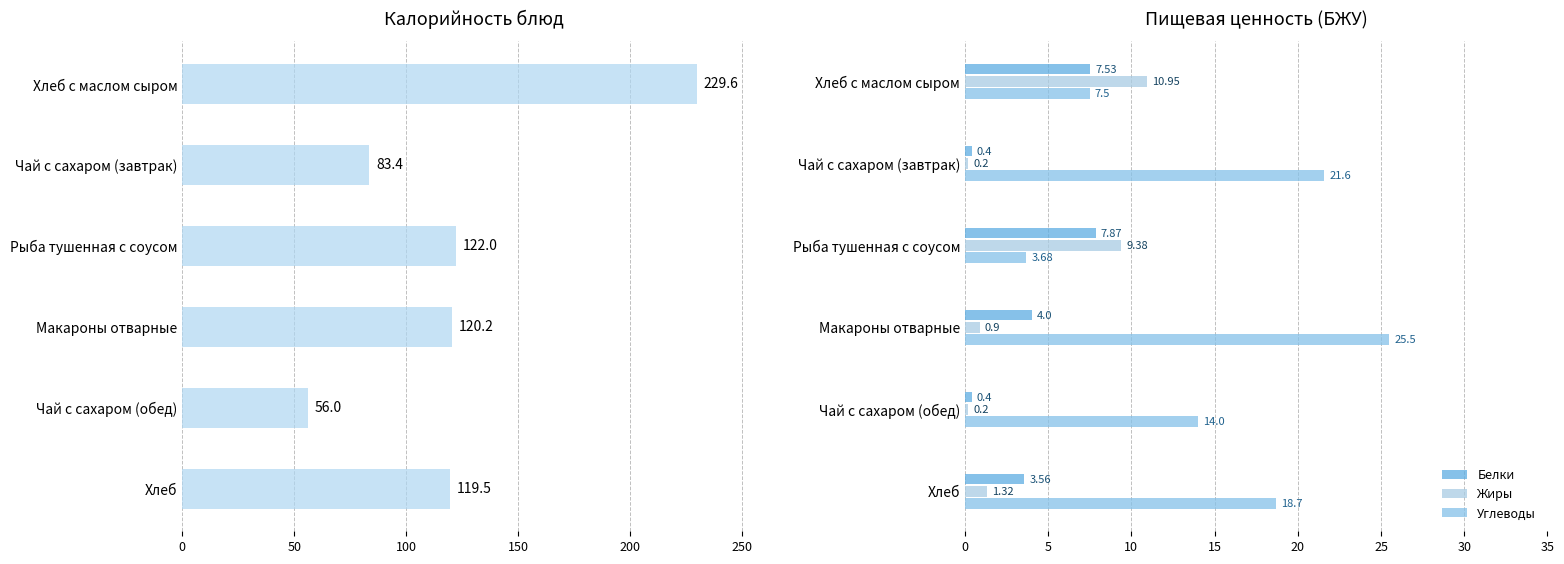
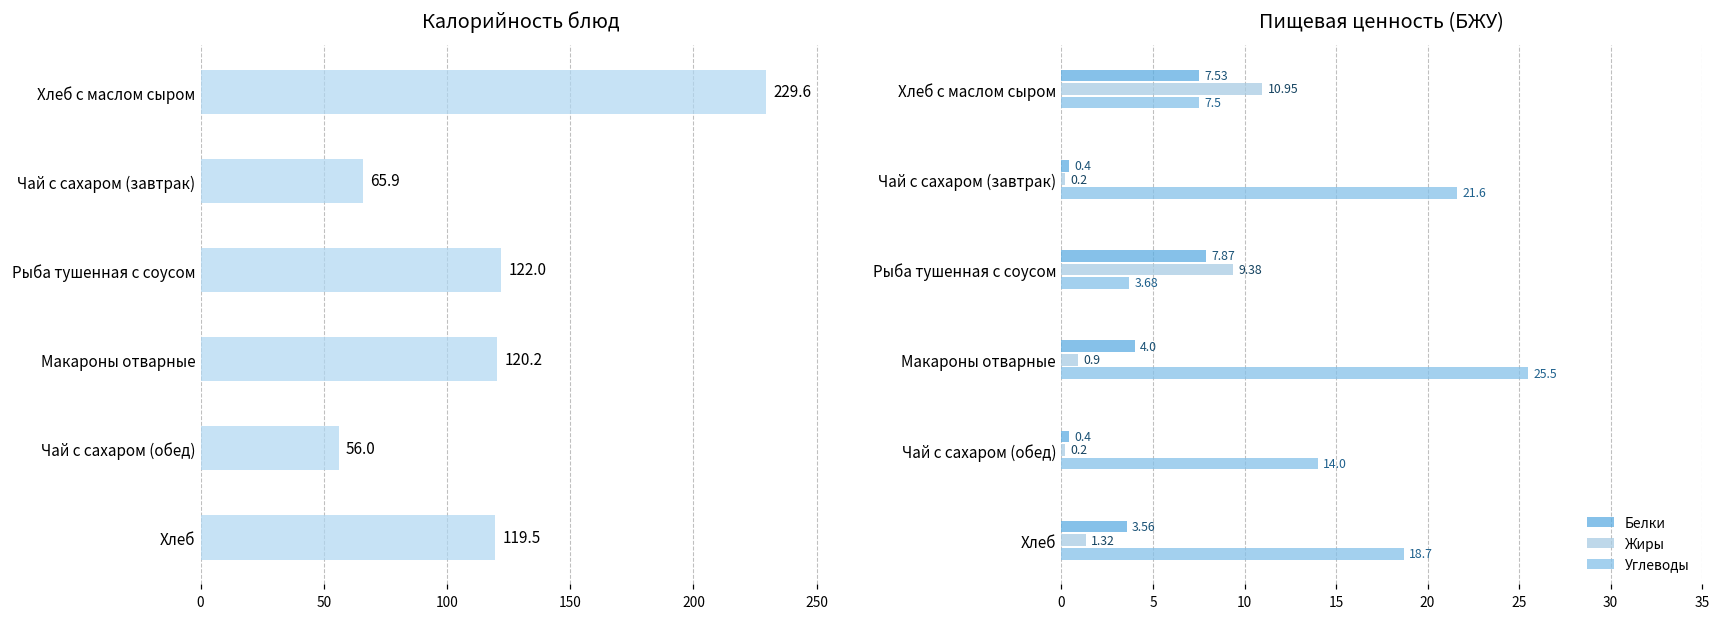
Калорийность блюд, Чай с сахаром (завтрак): 83.4 -> 65.9
